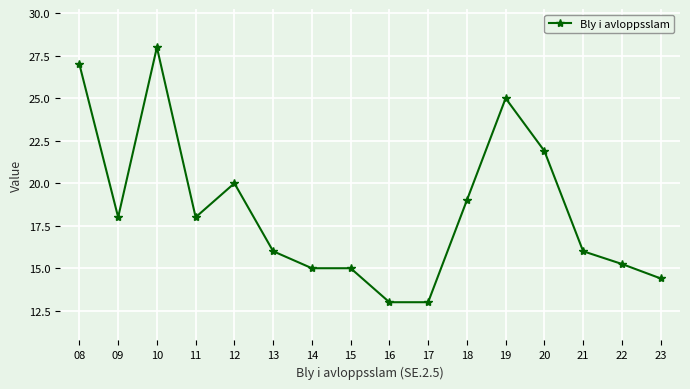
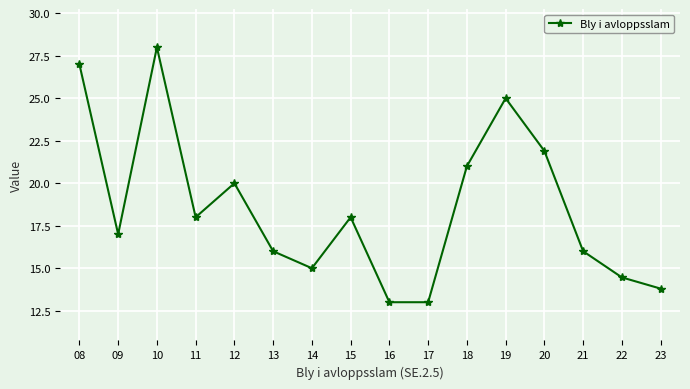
09: 18 -> 17
15: 15 -> 18
18: 19 -> 21
22: 15.3 -> 14.5
23: 14.4 -> 13.8
